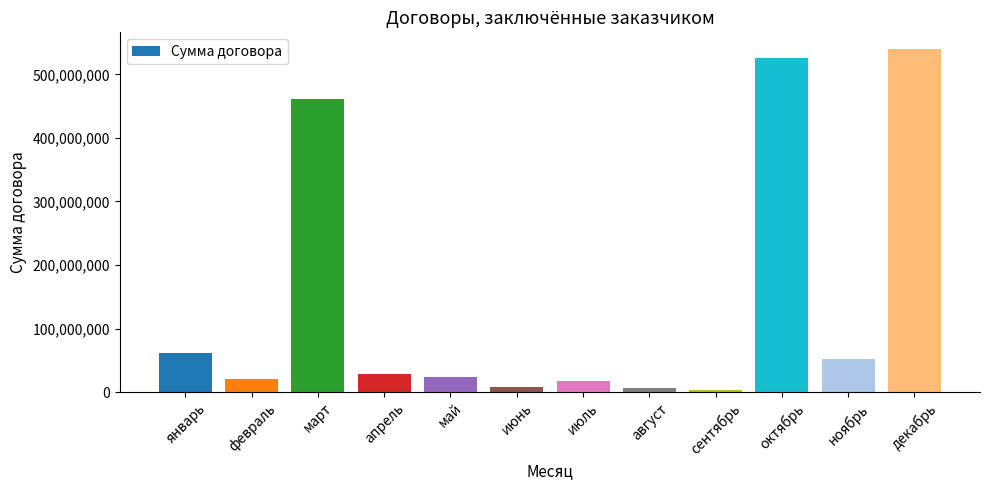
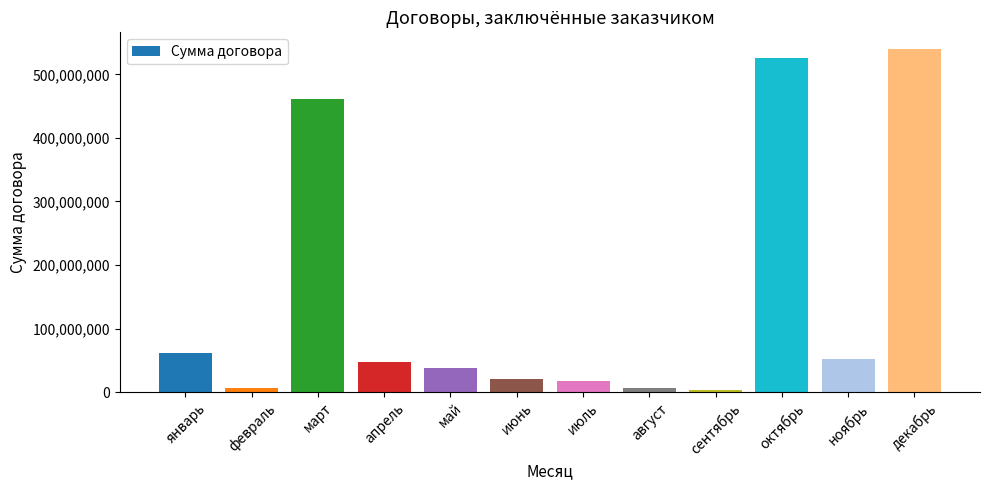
февраль: 20,000,000 -> 10,000,000
апрель: 30,000,000 -> 50,000,000
май: 20,000,000 -> 40,000,000
июнь: 10,000,000 -> 20,000,000
